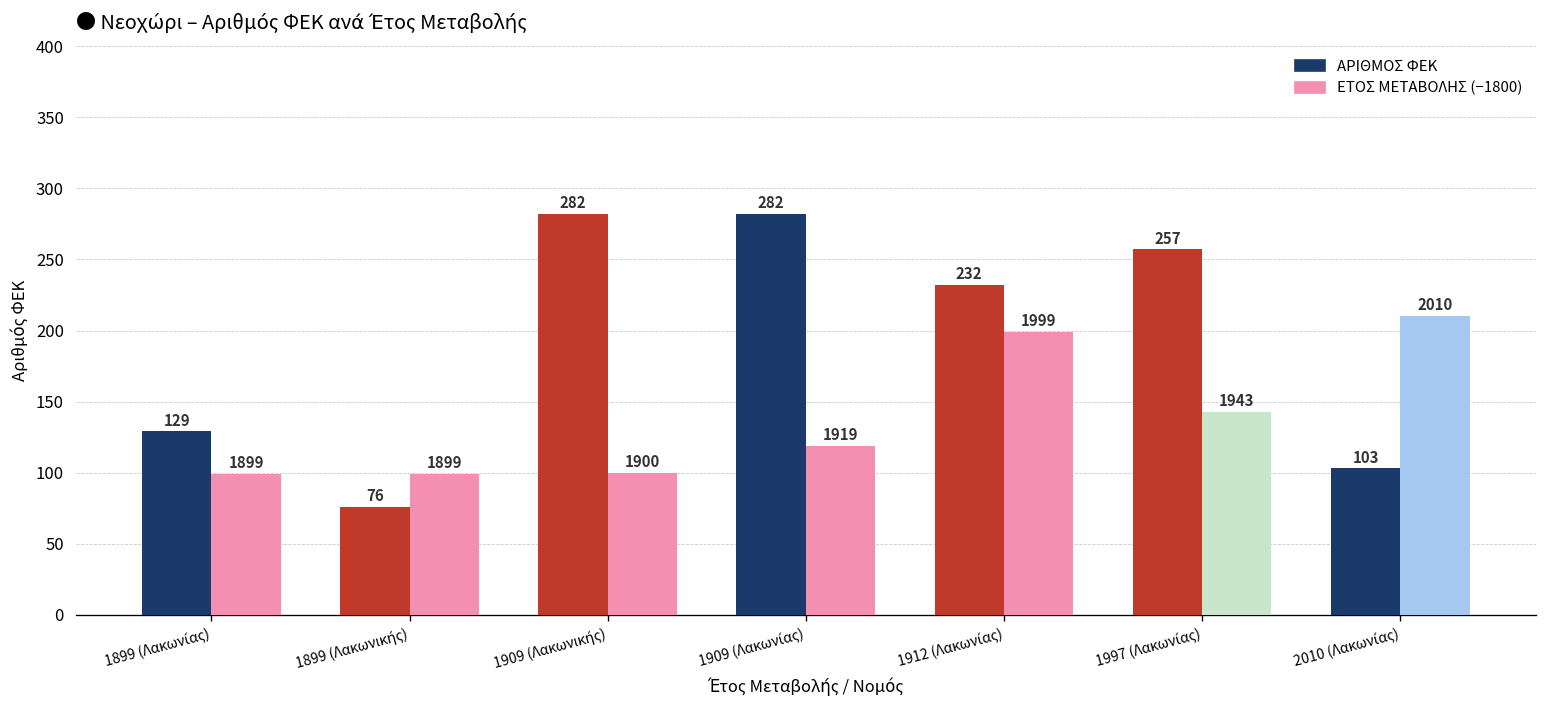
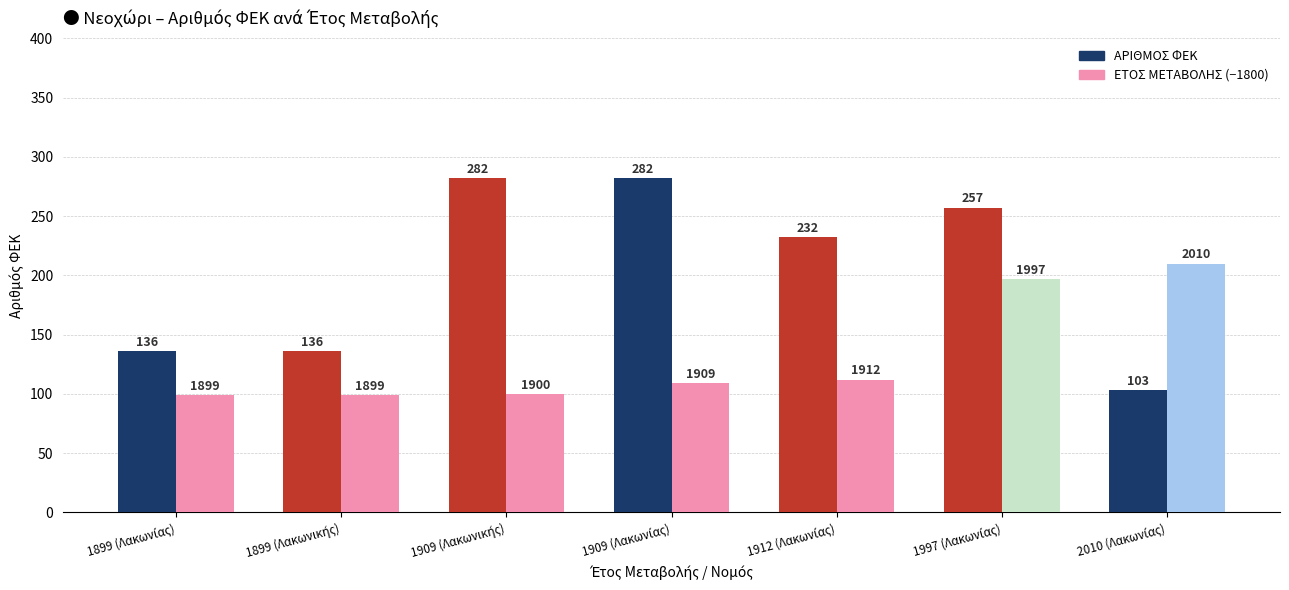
ΑΡΙΘΜΟΣ ΦΕΚ, 1899 (Λακωνίας): 129 -> 136
ΑΡΙΘΜΟΣ ΦΕΚ, 1899 (Λακωνικής): 76 -> 136
ΕΤΟΣ ΜΕΤΑΒΟΛΗΣ (−1800), 1909 (Λακωνίας): 1919 -> 1909
ΕΤΟΣ ΜΕΤΑΒΟΛΗΣ (−1800), 1912 (Λακωνίας): 1999 -> 1912
ΕΤΟΣ ΜΕΤΑΒΟΛΗΣ (−1800), 1997 (Λακωνίας): 1943 -> 1997
